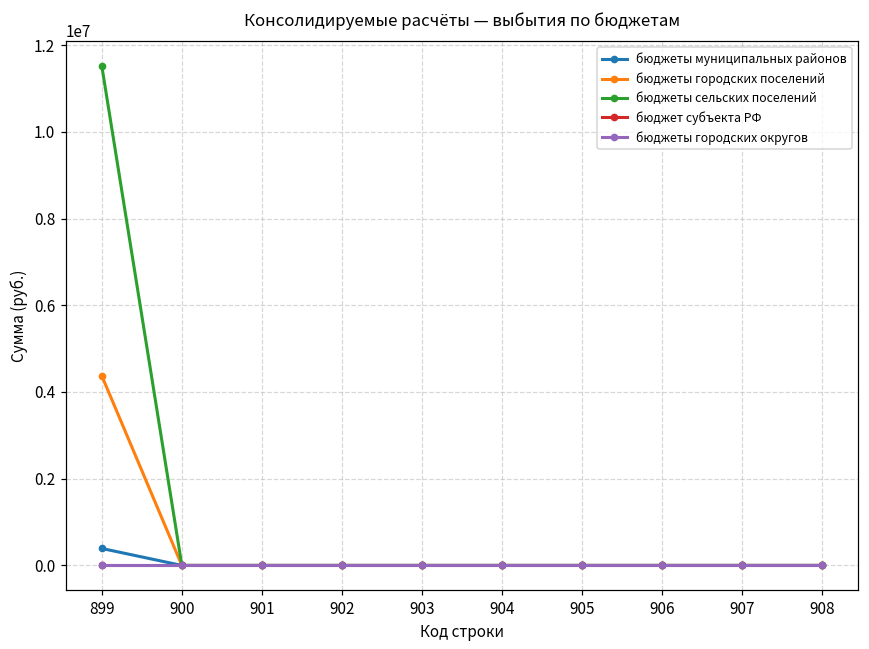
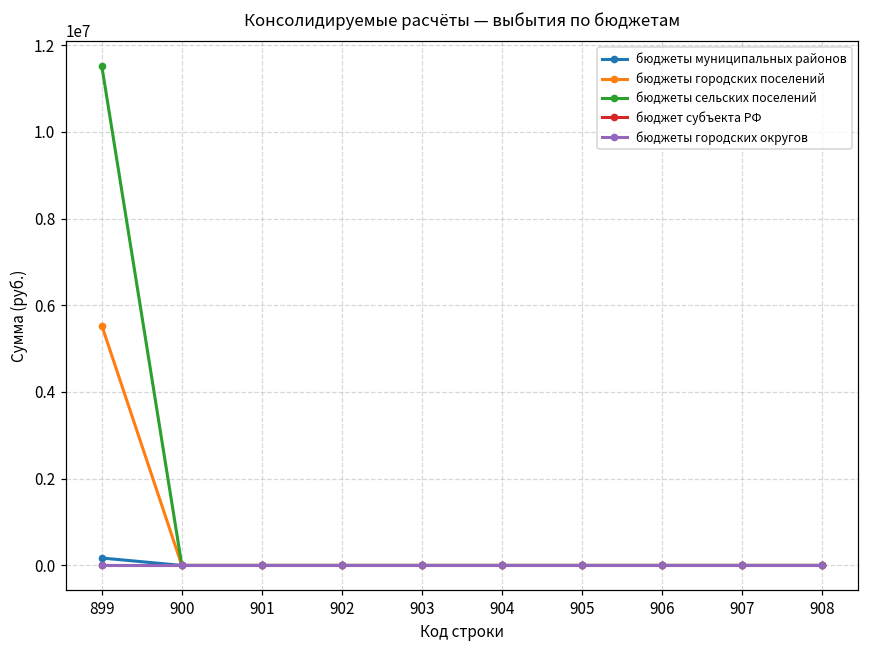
бюджеты муниципальных районов, 899: 400000 -> 200000
бюджеты городских поселений, 899: 4400000 -> 5500000
